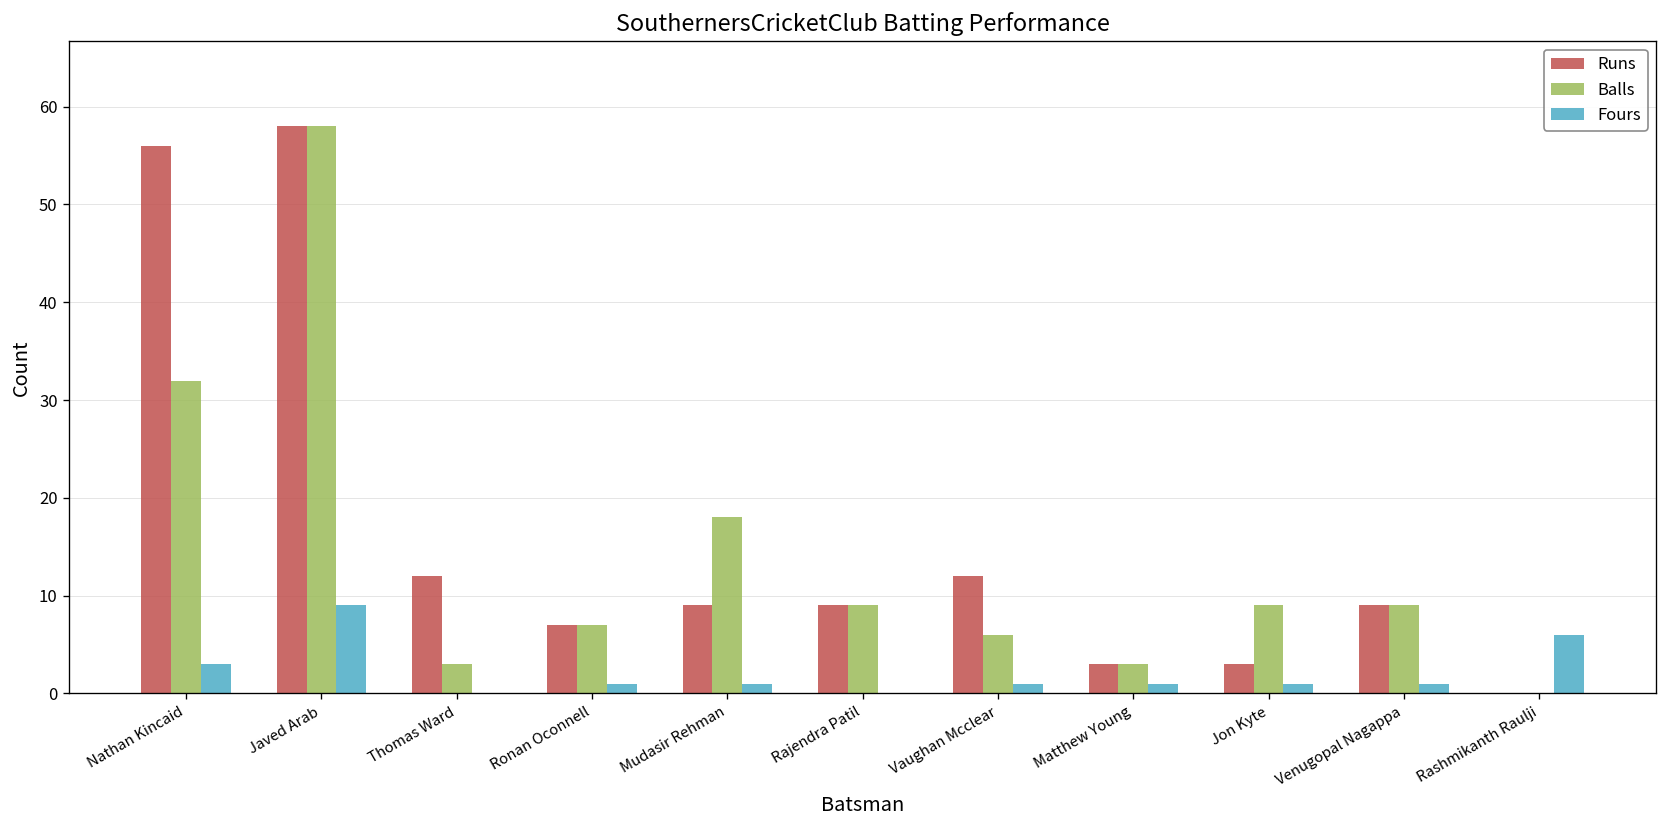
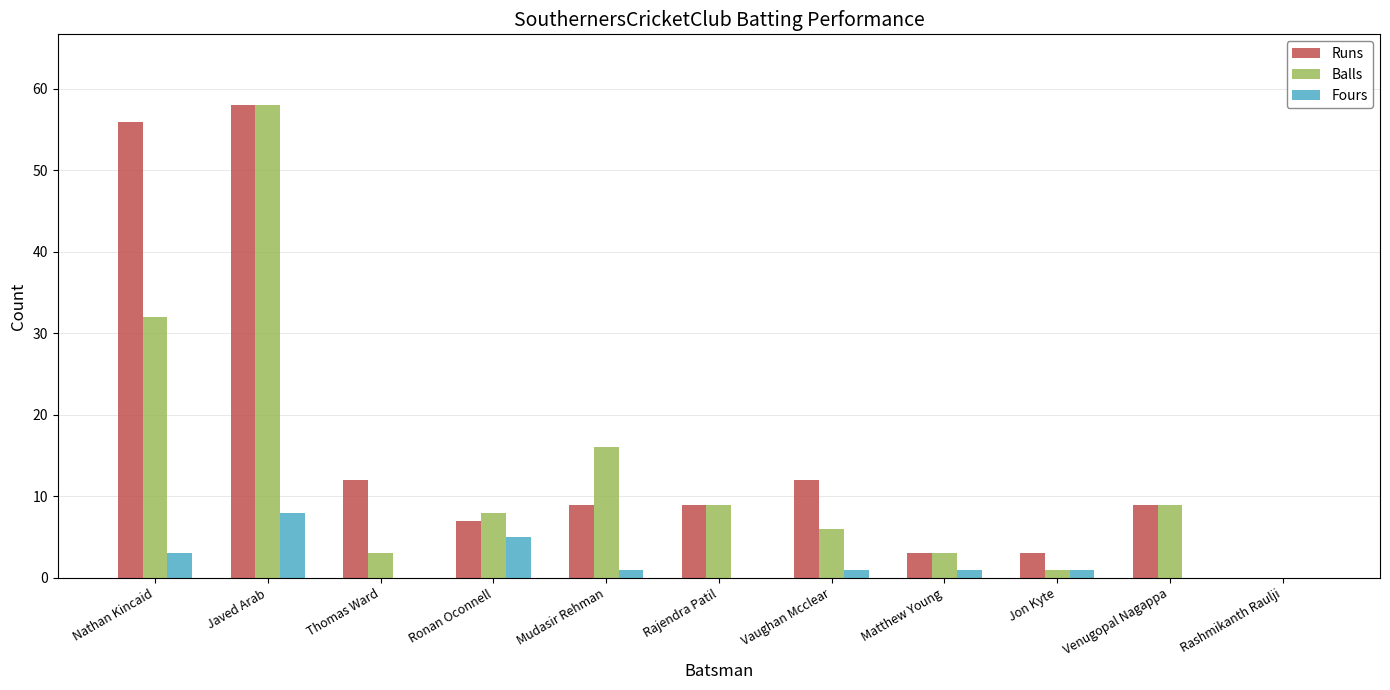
Fours, Javed Arab: 9 -> 8
Balls, Ronan Oconnell: 7 -> 8
Fours, Ronan Oconnell: 1 -> 5
Balls, Mudasir Rehman: 18 -> 16
Balls, Jon Kyte: 9 -> 1
Fours, Venugopal Nagappa: 1 -> 0
Fours, Rashmikanth Raulji: 6 -> 0
